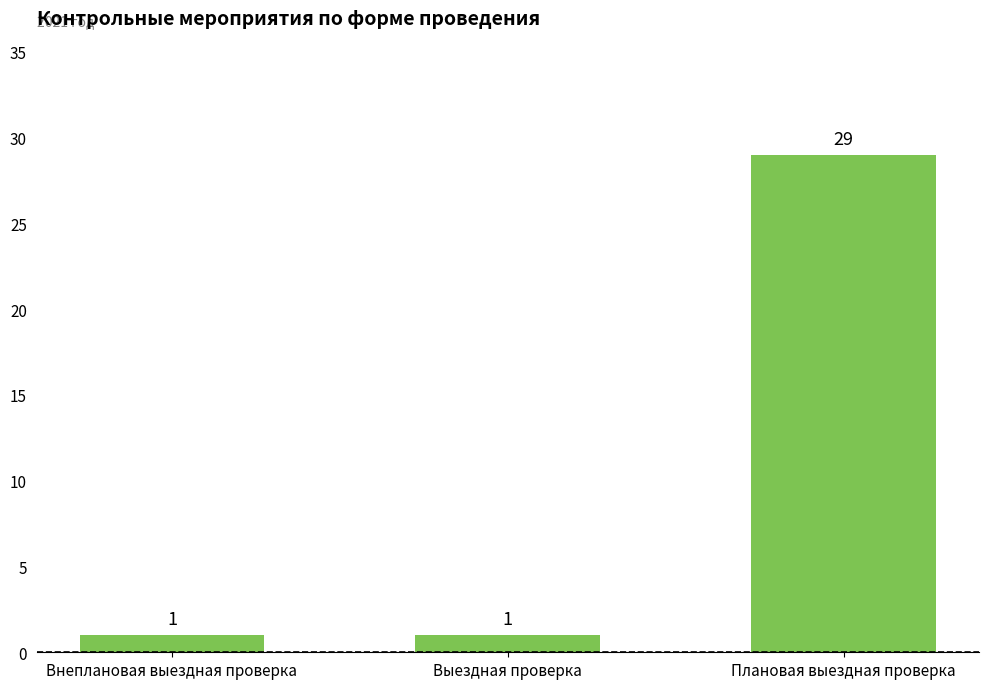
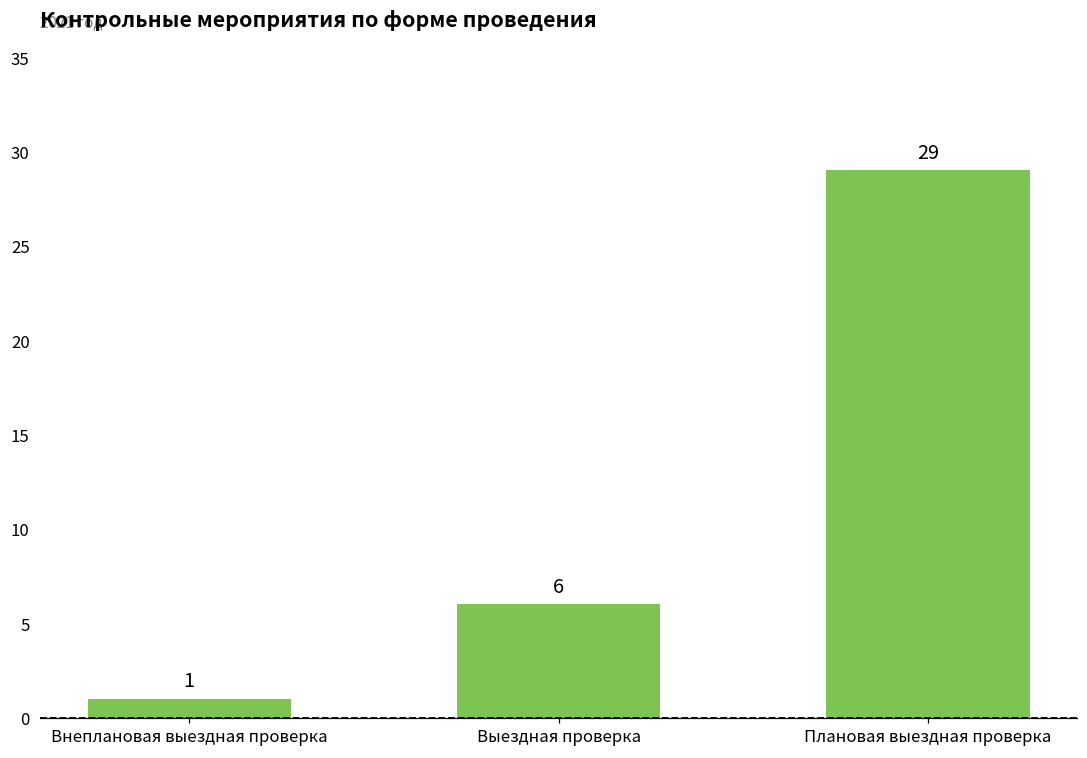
Выездная проверка: 1 -> 6
